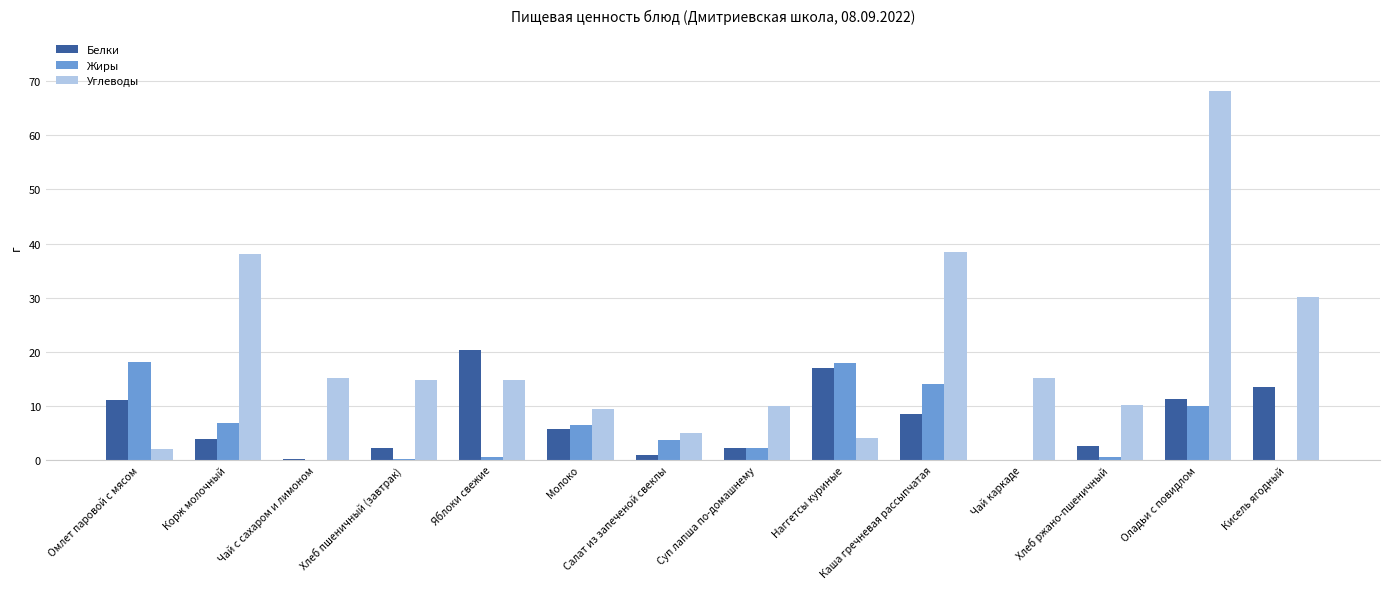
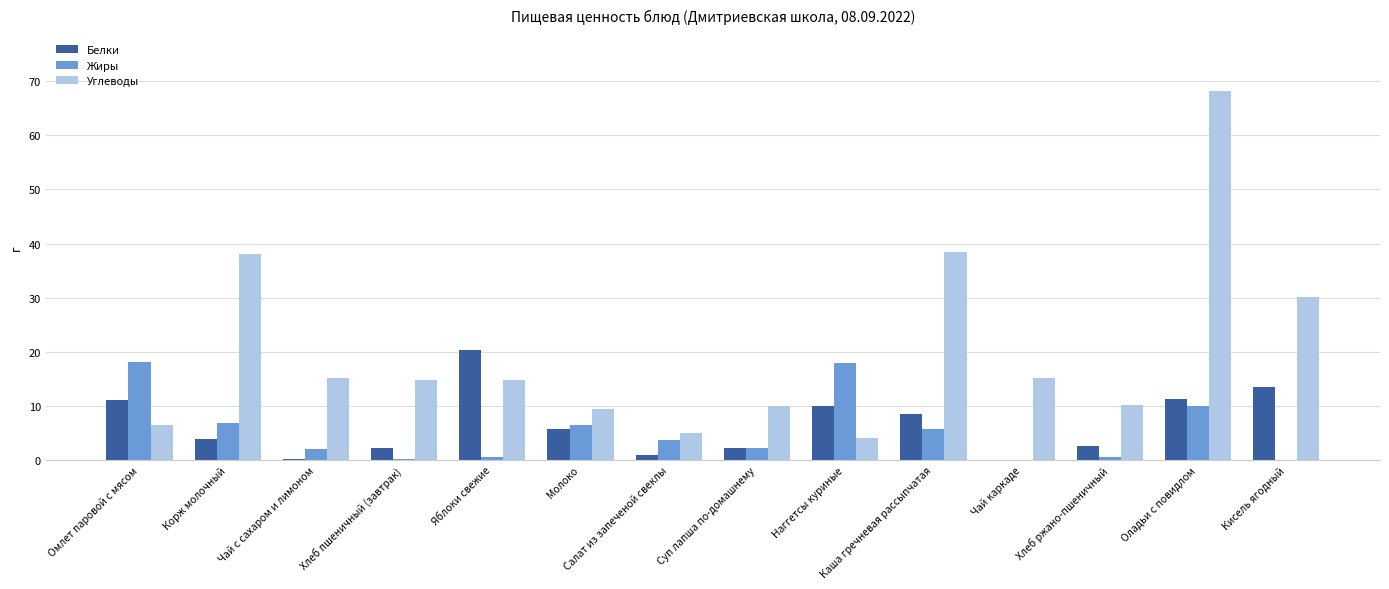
Углеводы, Омлет паровой с мясом: 2 -> 6
Жиры, Чай с сахаром и лимоном: 0 -> 2
Белки, Наггетсы куриные: 17 -> 10
Жиры, Каша гречневая рассыпчатая: 14 -> 6
